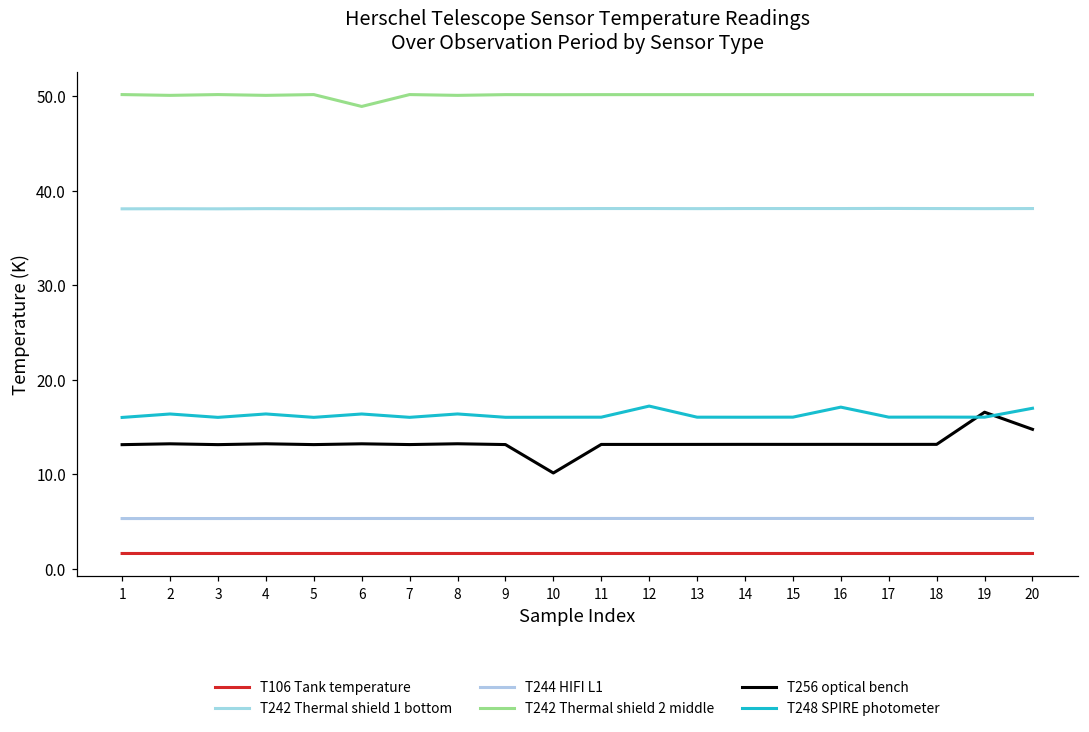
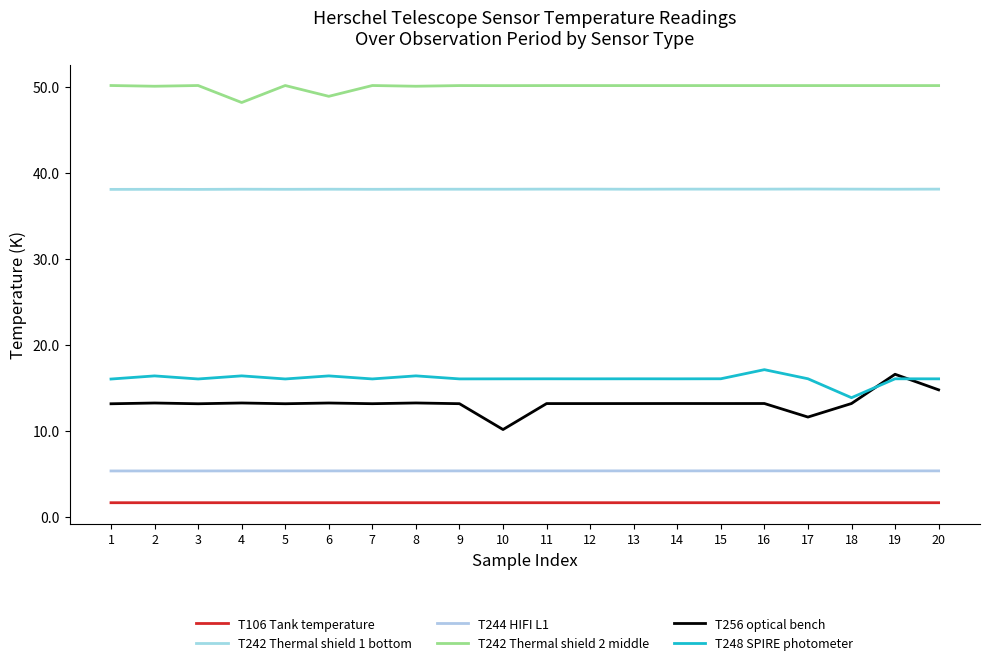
T242 Thermal shield 2 middle, 4: 50 -> 48
T248 SPIRE photometer, 12: 17 -> 16
T256 optical bench, 17: 13 -> 12
T248 SPIRE photometer, 18: 16 -> 14
T248 SPIRE photometer, 20: 17 -> 16
